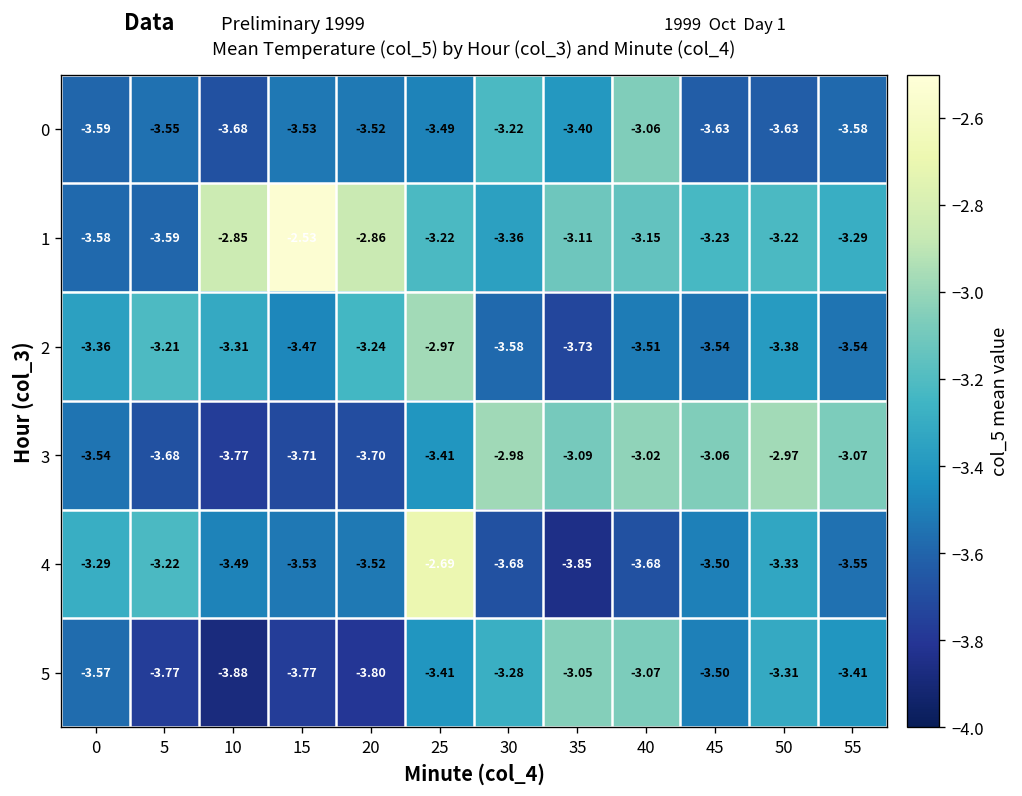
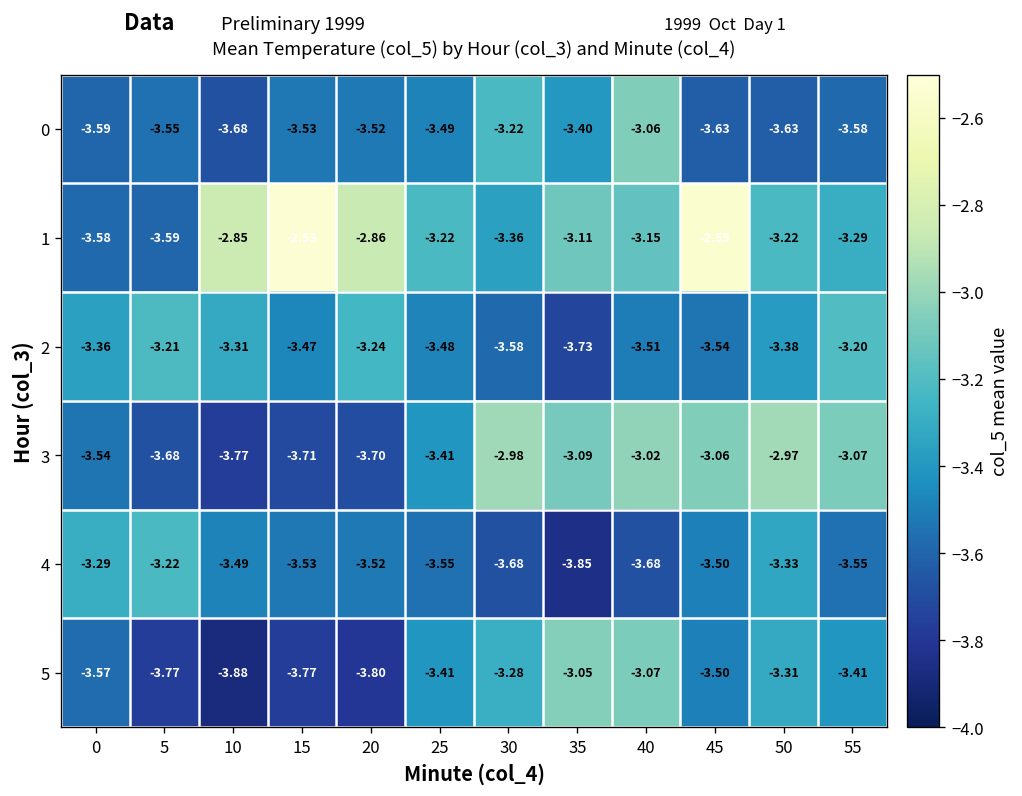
1, 45: -3.23 -> -2.55
2, 25: -2.97 -> -3.48
2, 55: -3.54 -> -3.20
4, 25: -2.69 -> -3.55
